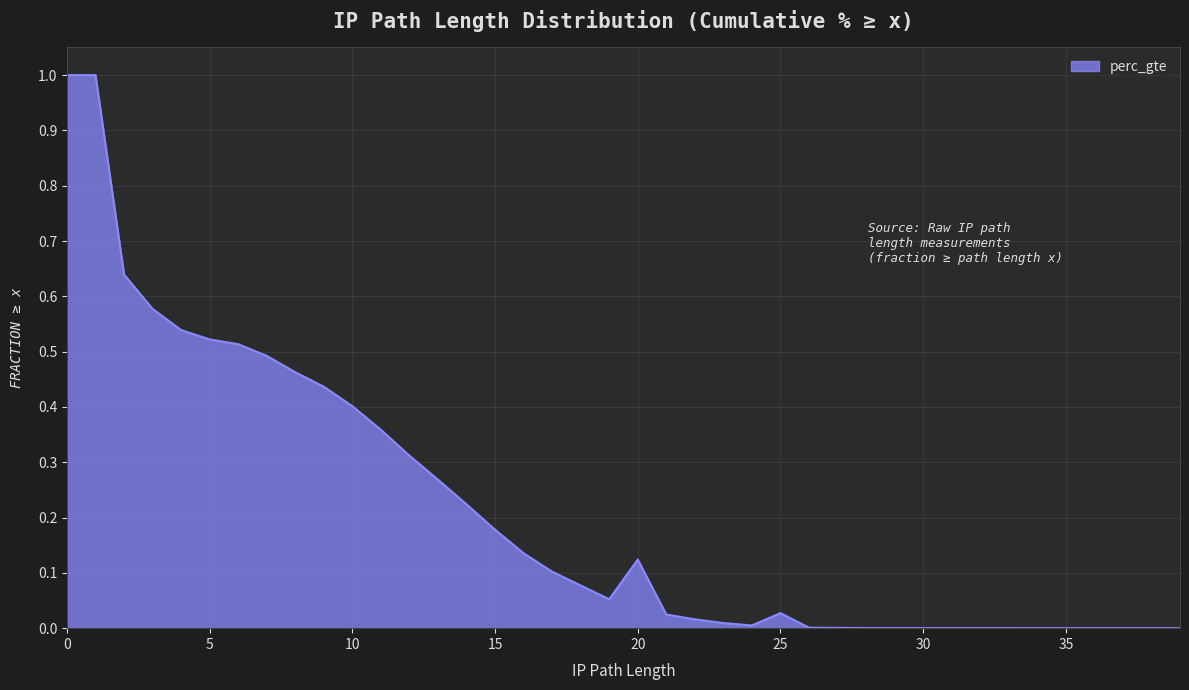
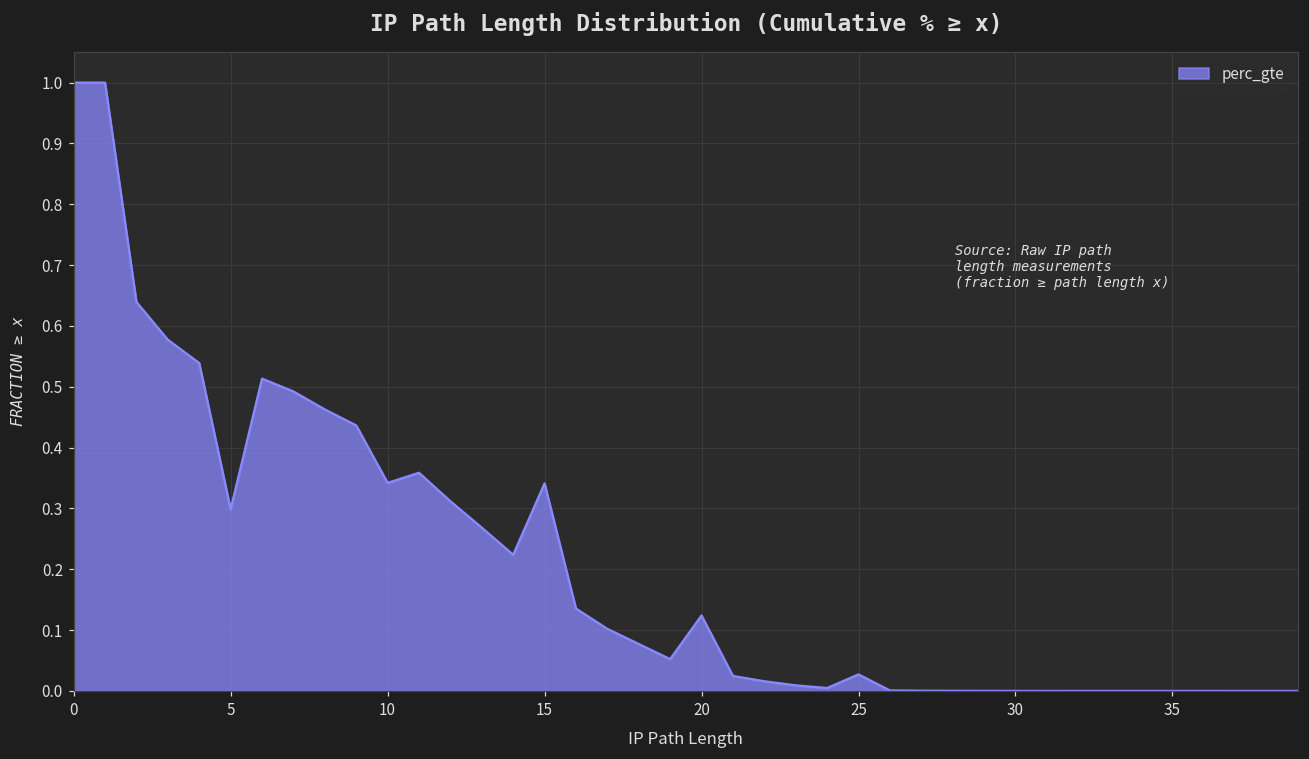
5: 0.52 -> 0.30
10: 0.40 -> 0.34
15: 0.18 -> 0.34
